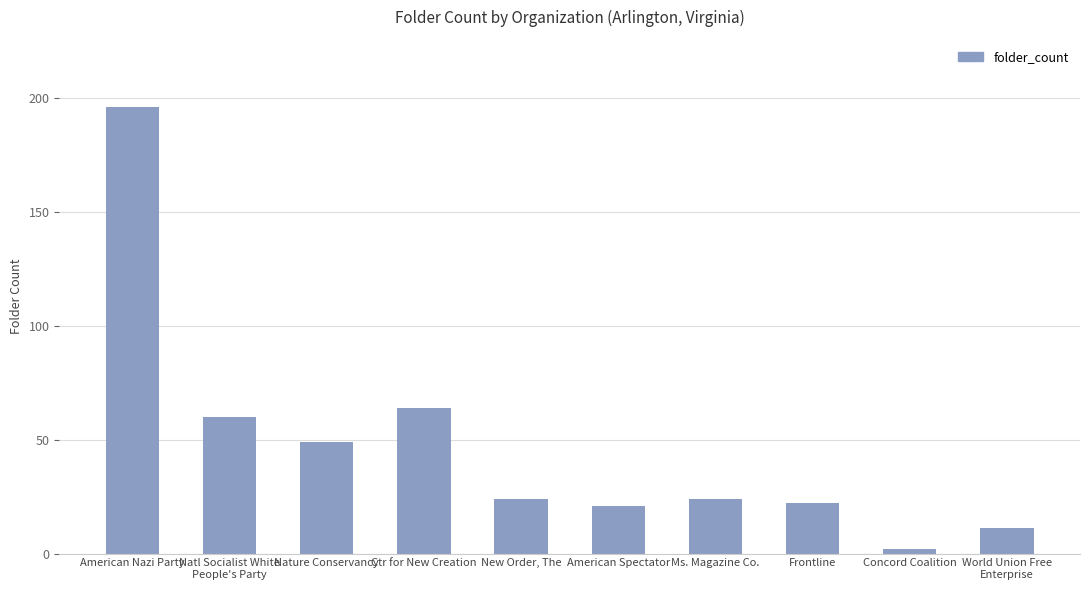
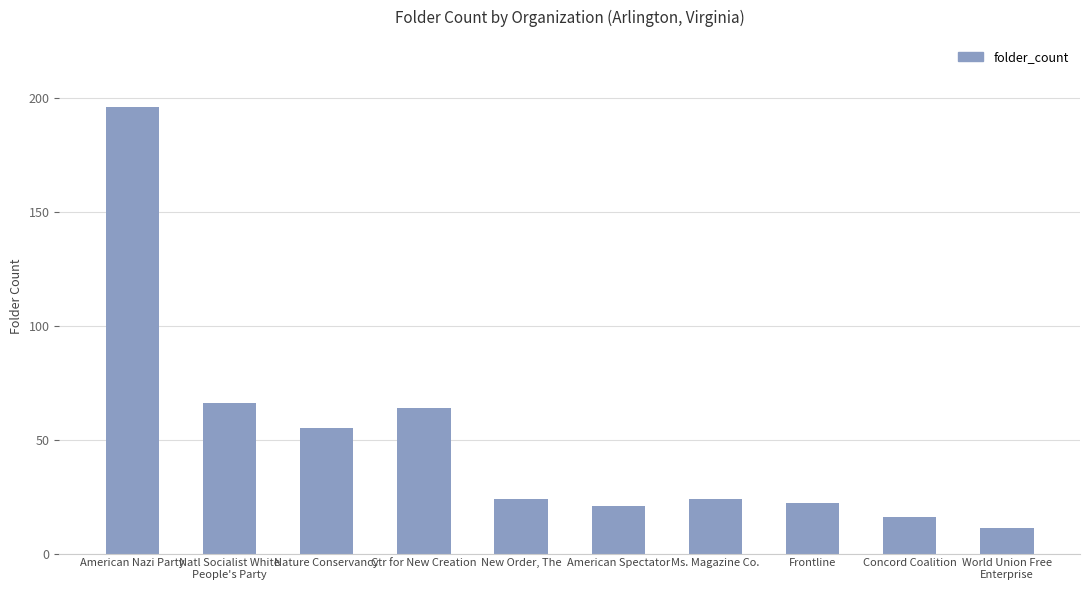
Natl Socialist White People's Party: 60 -> 66
Nature Conservancy: 49 -> 55
Concord Coalition: 2 -> 16
